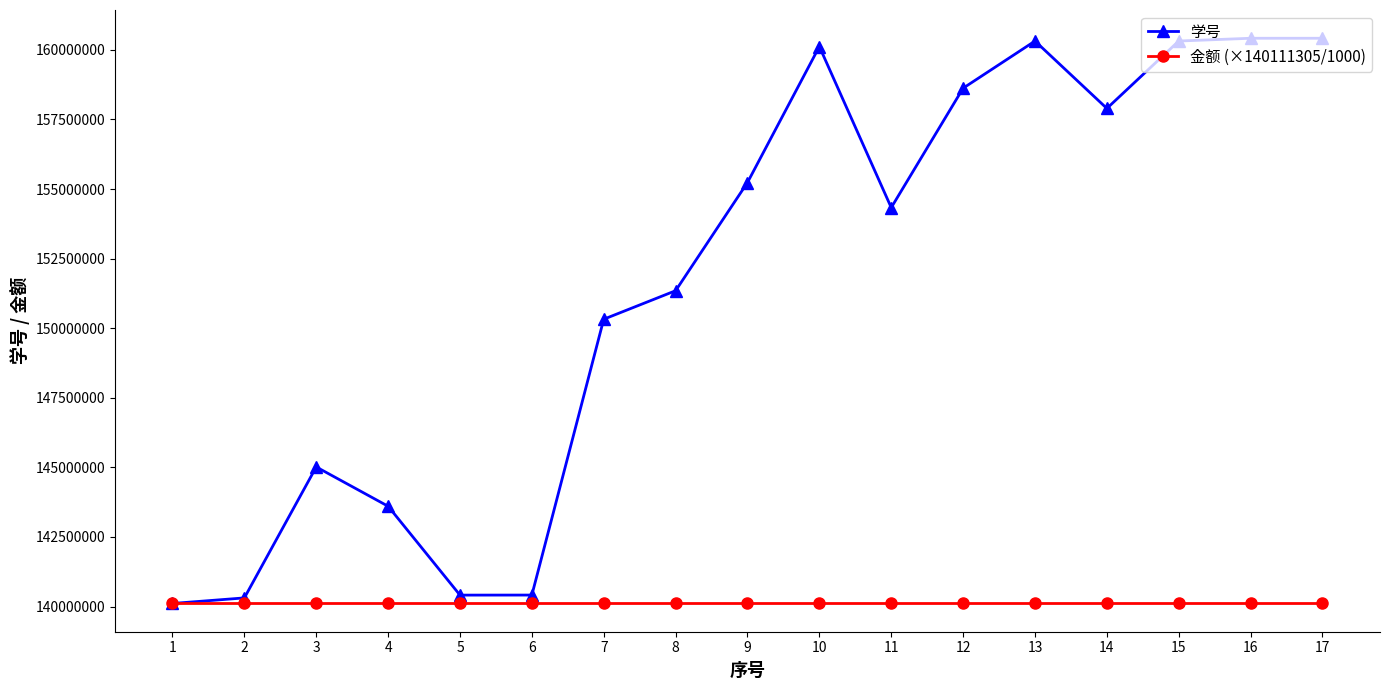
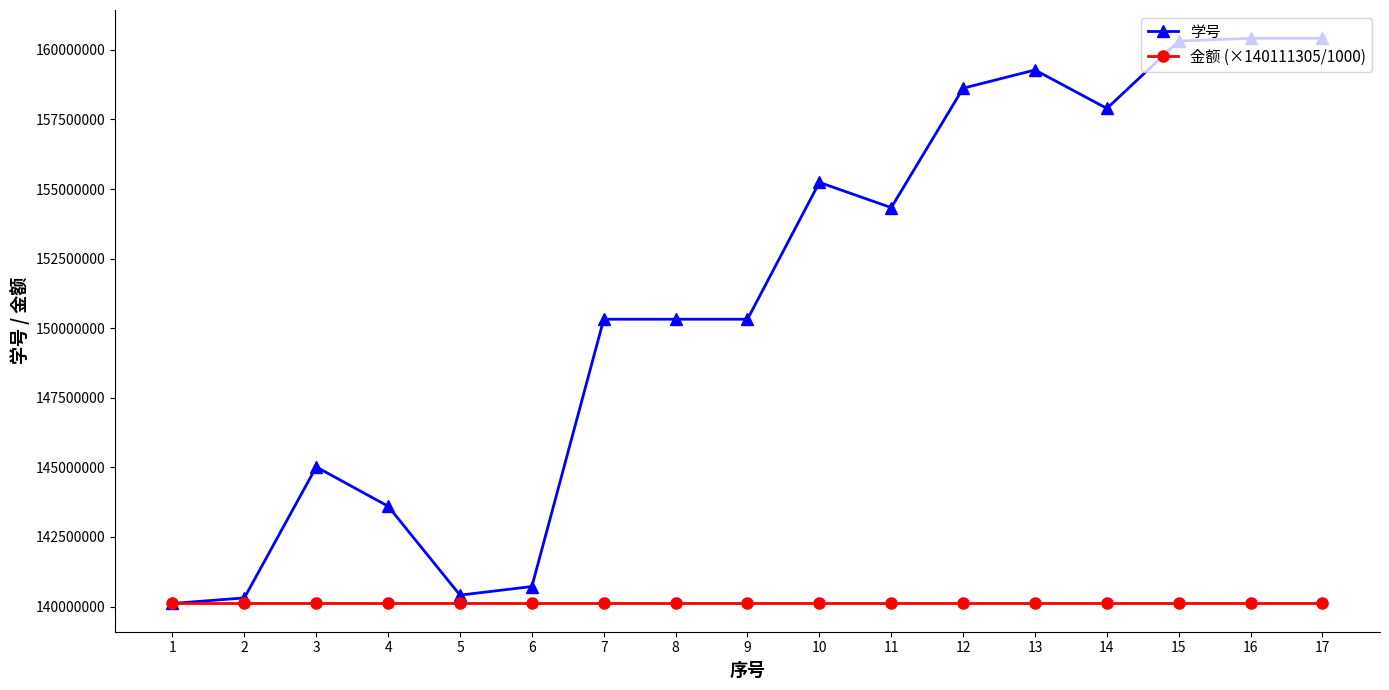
学号, 6: 140400000 -> 140700000
学号, 8: 151300000 -> 150300000
学号, 9: 155200000 -> 150300000
学号, 10: 160100000 -> 155200000
学号, 13: 160300000 -> 159300000
